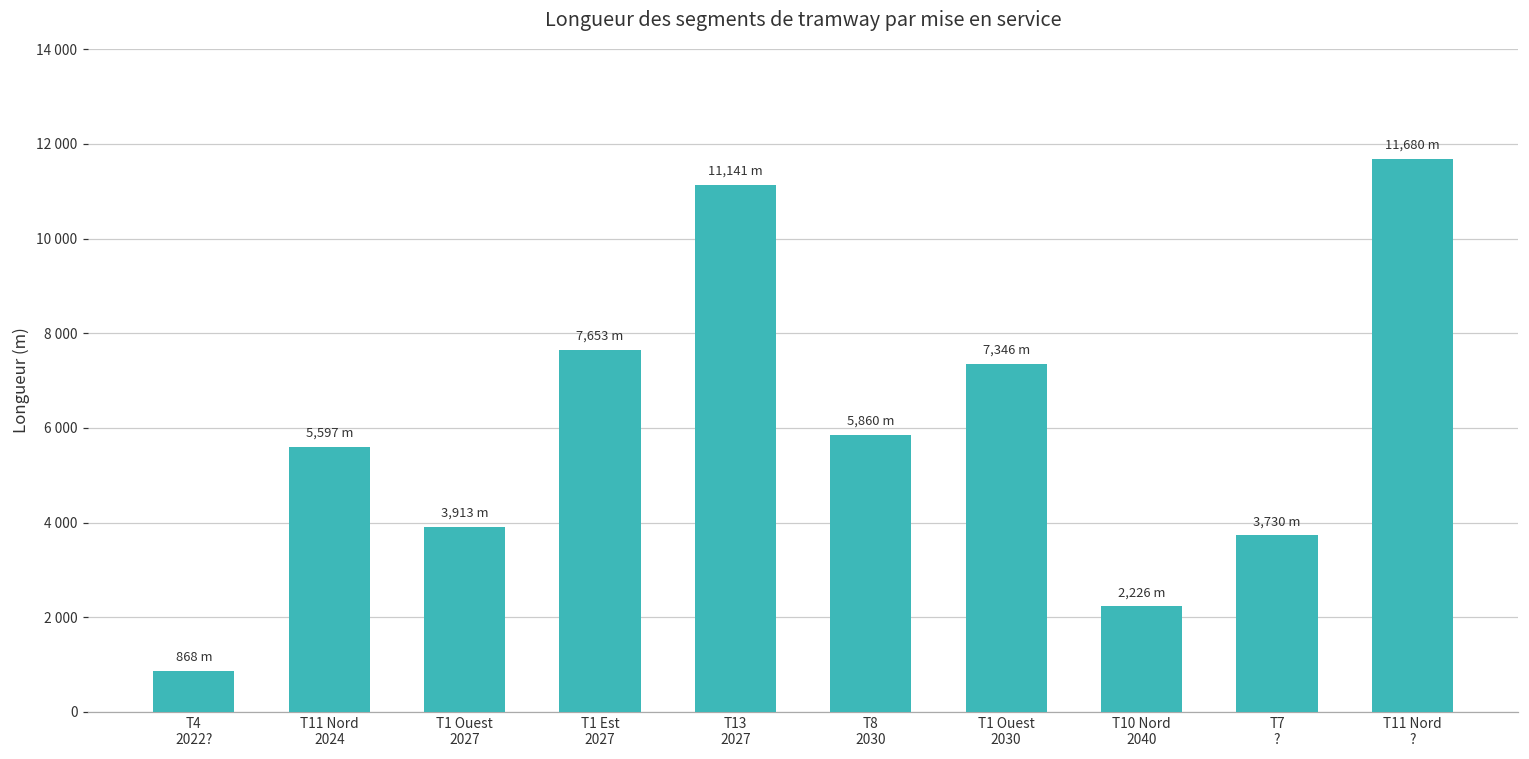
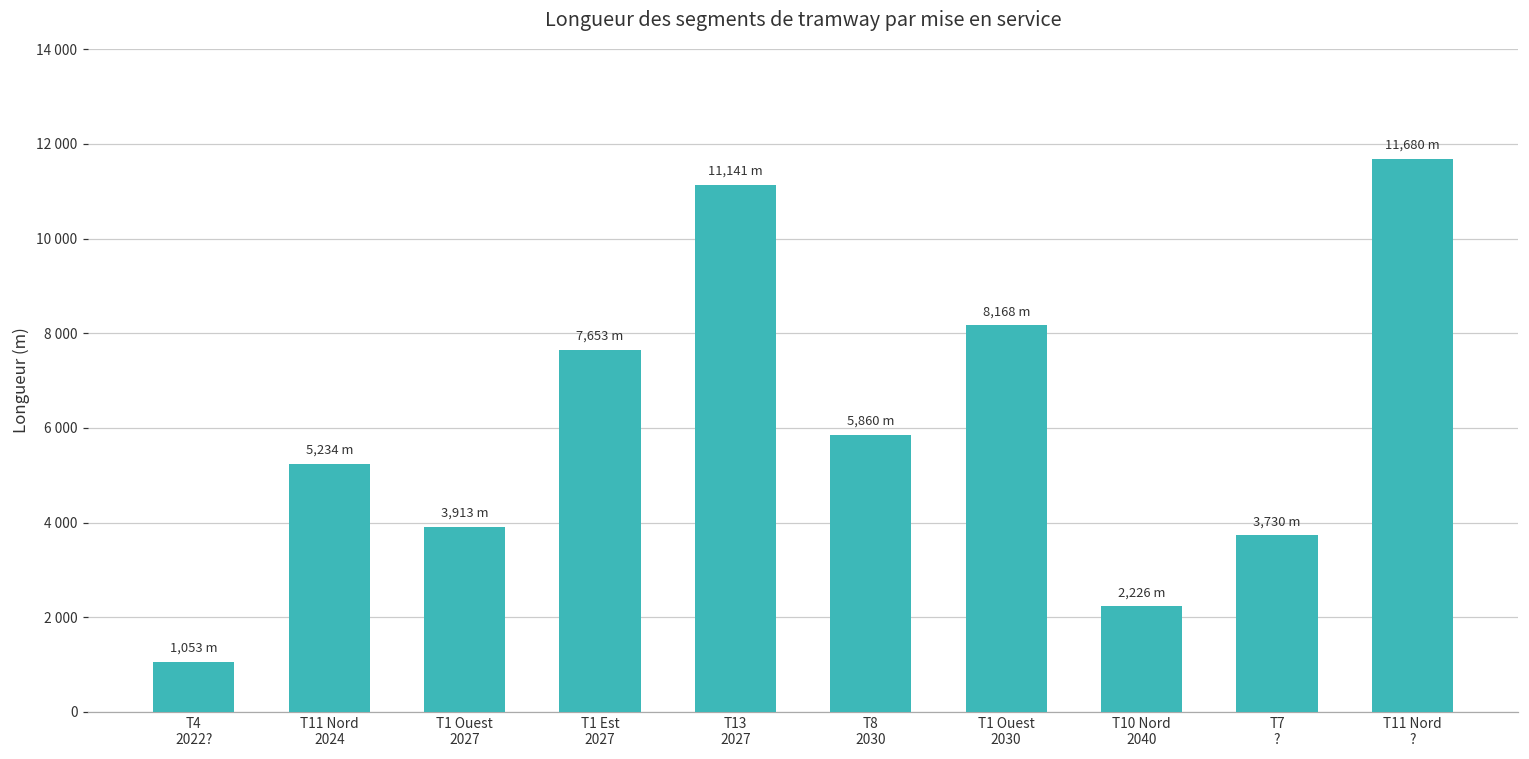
T4 2022?: 868 -> 1,053
T11 Nord 2024: 5,597 -> 5,234
T1 Ouest 2030: 7,346 -> 8,168
